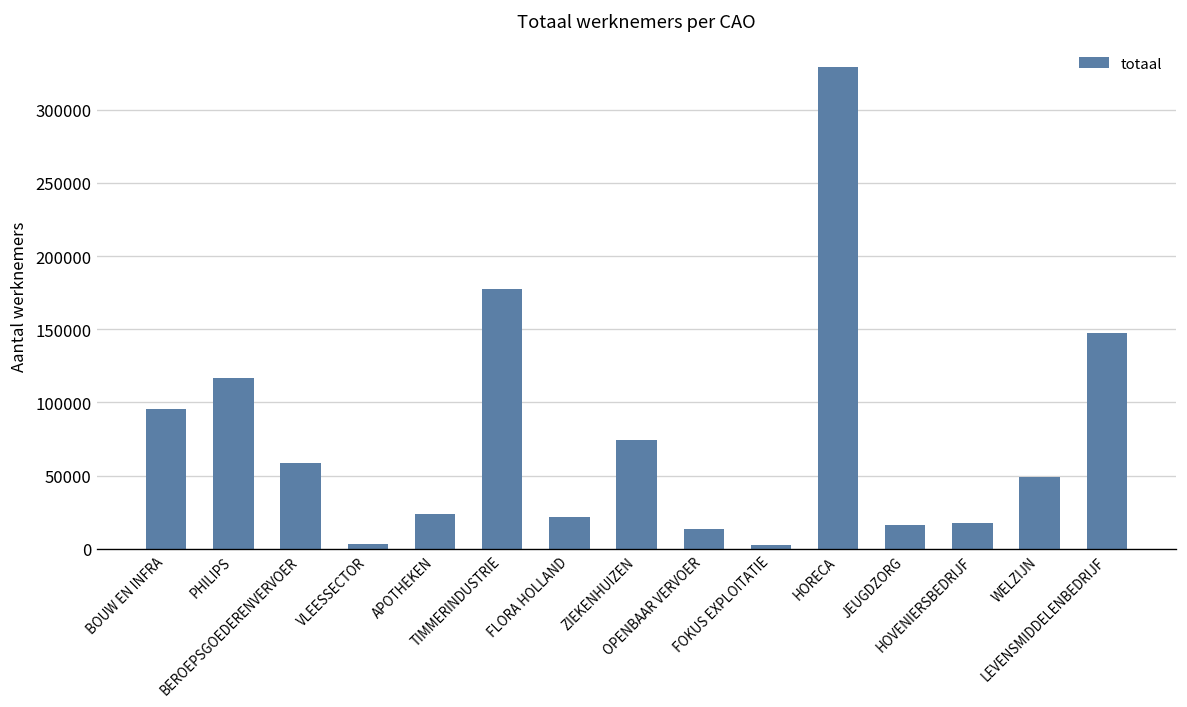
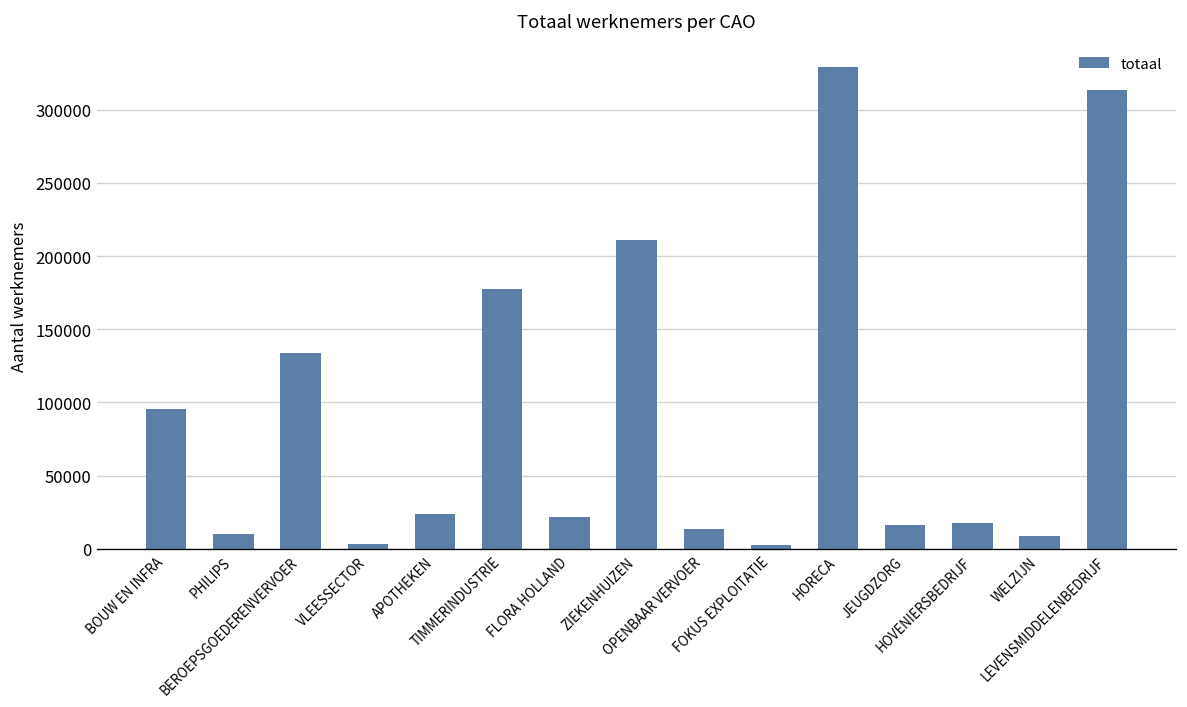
PHILIPS: 117000 -> 10000
BEROEPSGOEDERENVERVOER: 59000 -> 134000
ZIEKENHUIZEN: 74000 -> 211000
WELZIJN: 49000 -> 9000
LEVENSMIDDELENBEDRIJF: 147000 -> 313000
